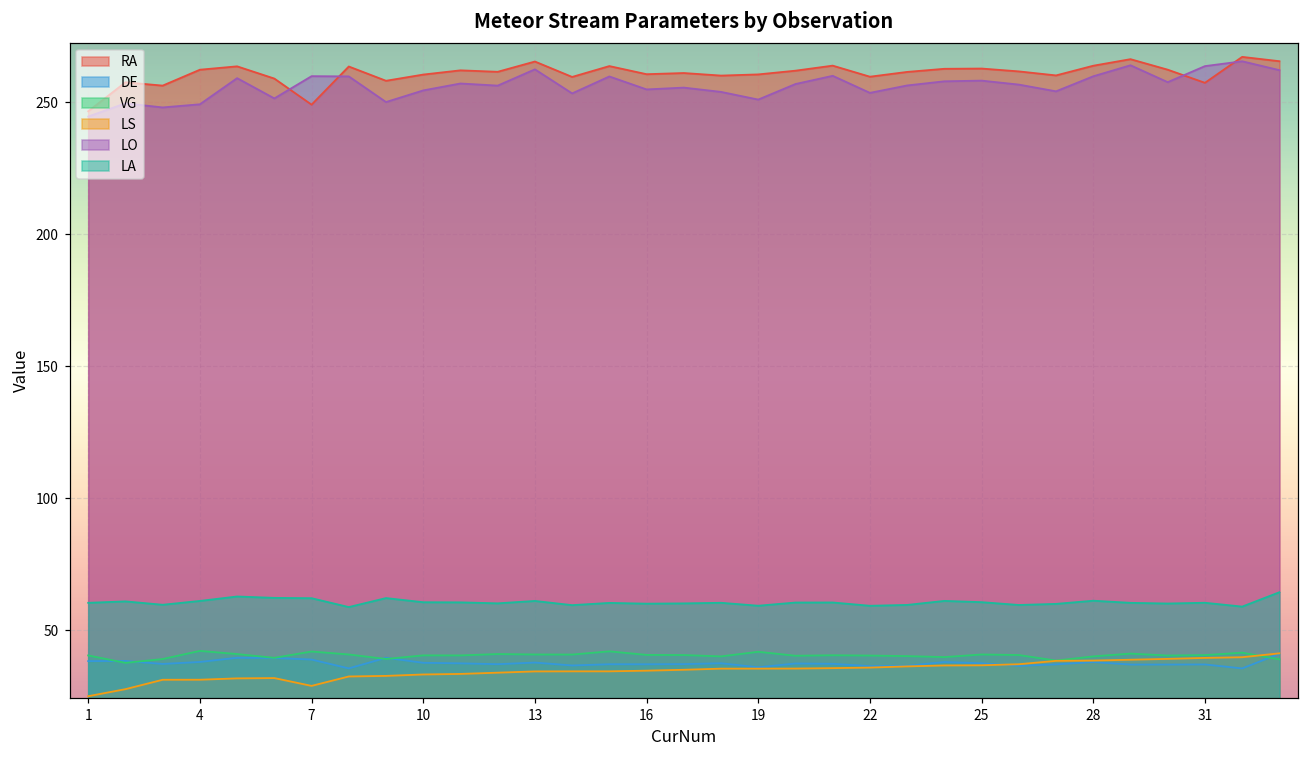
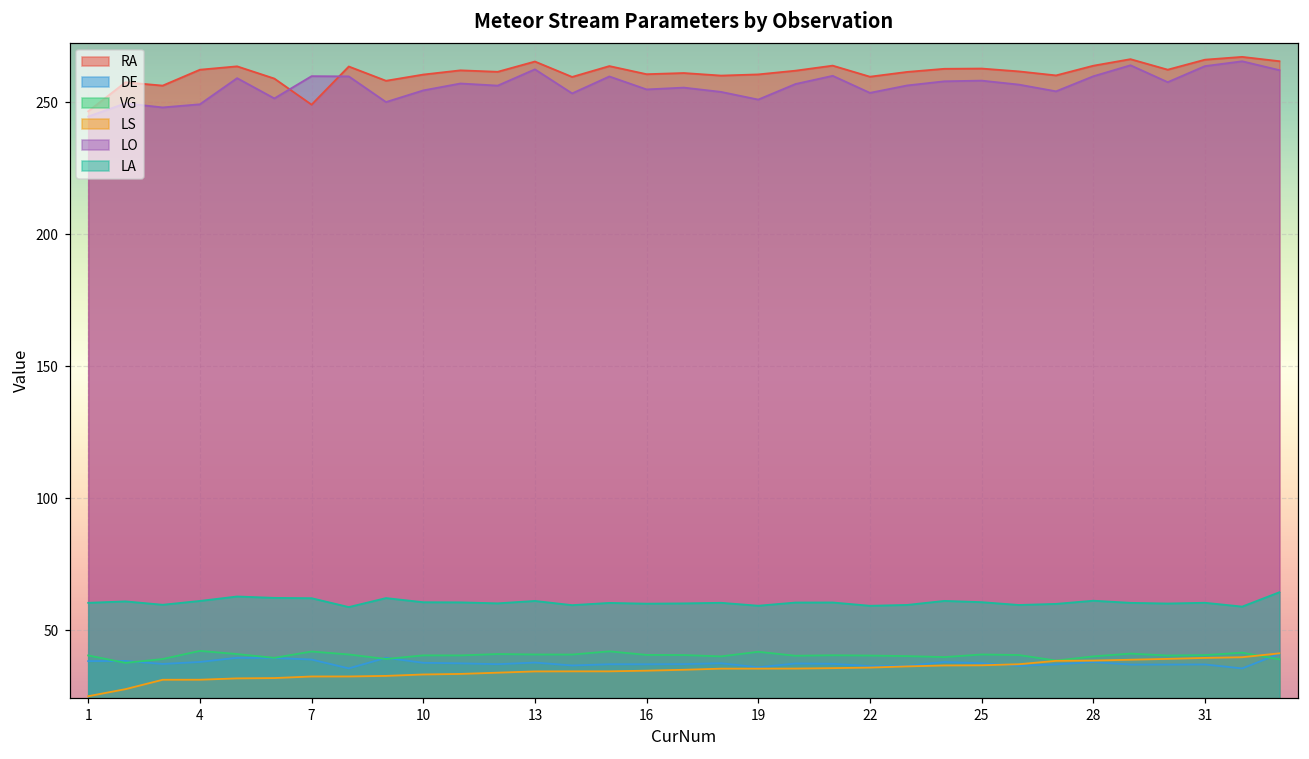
LS, 7: 29 -> 33
RA, 31: 257 -> 266
